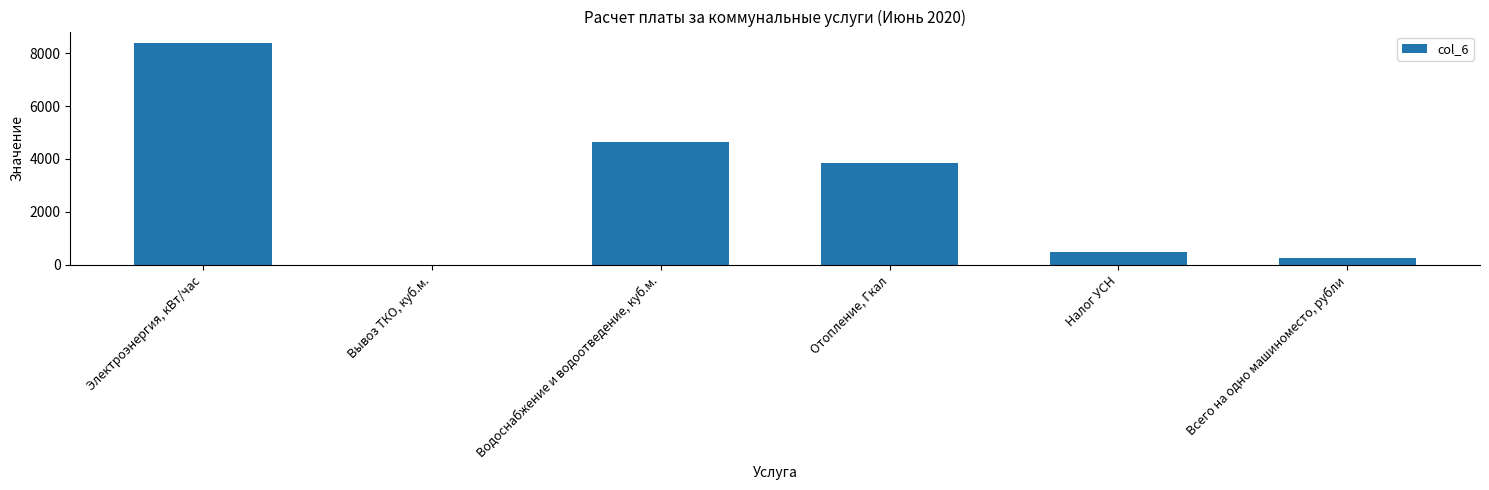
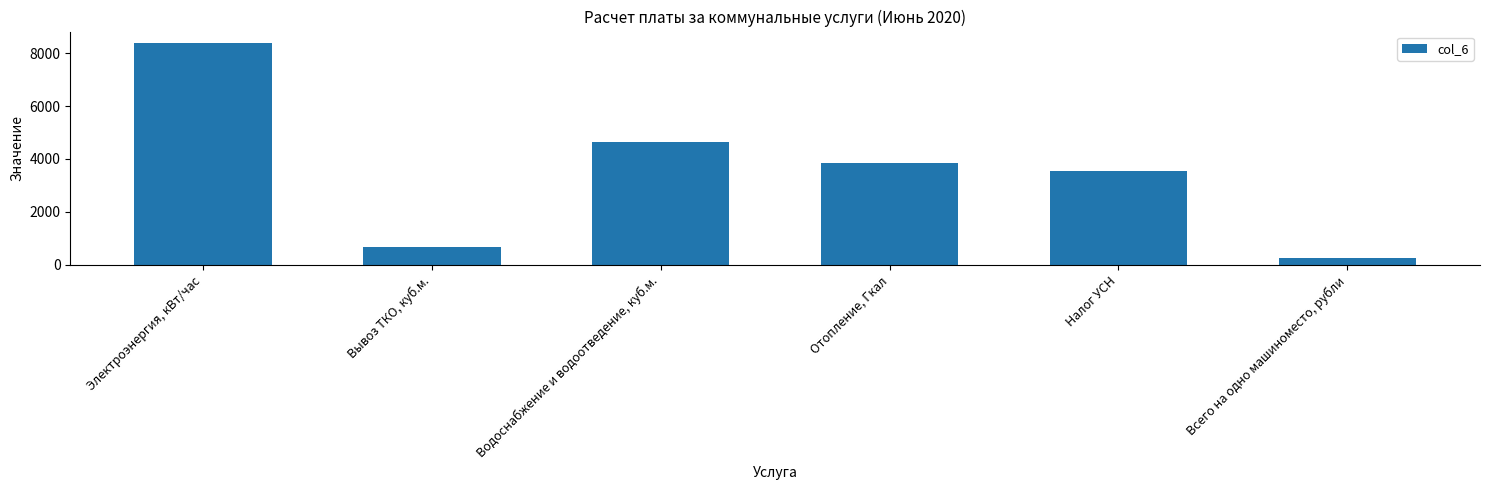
Вывоз ТКО, куб.м.: 0 -> 700
Налог УСН: 500 -> 3600
